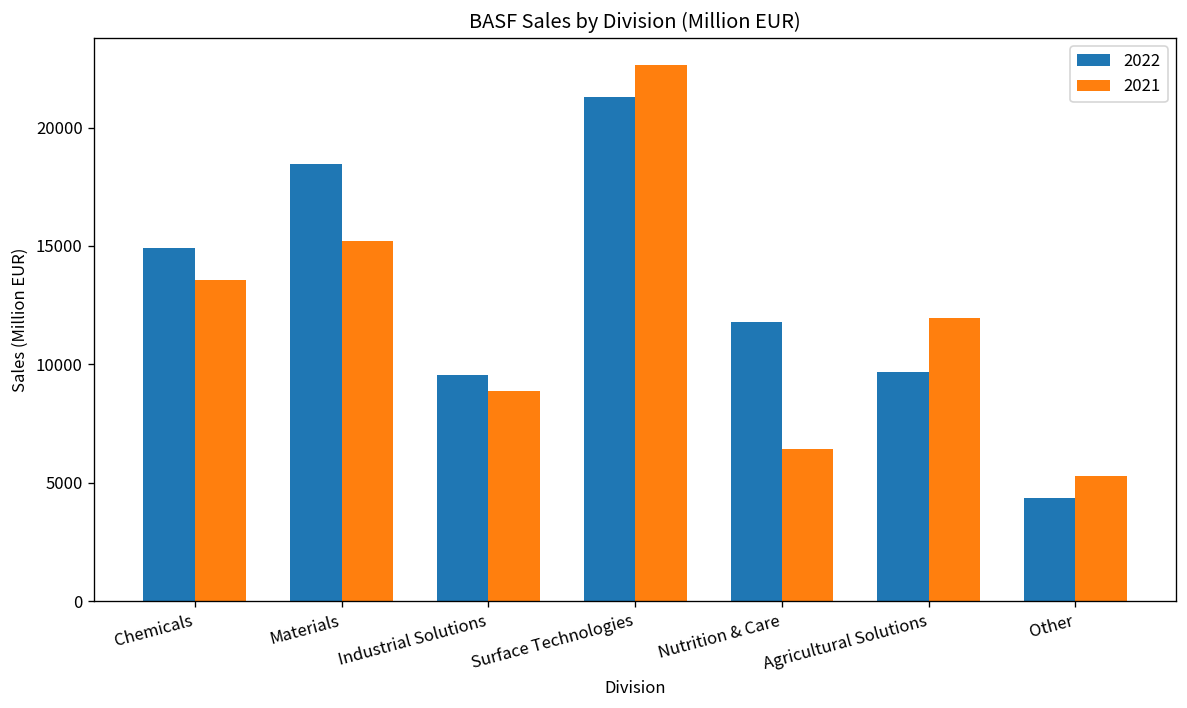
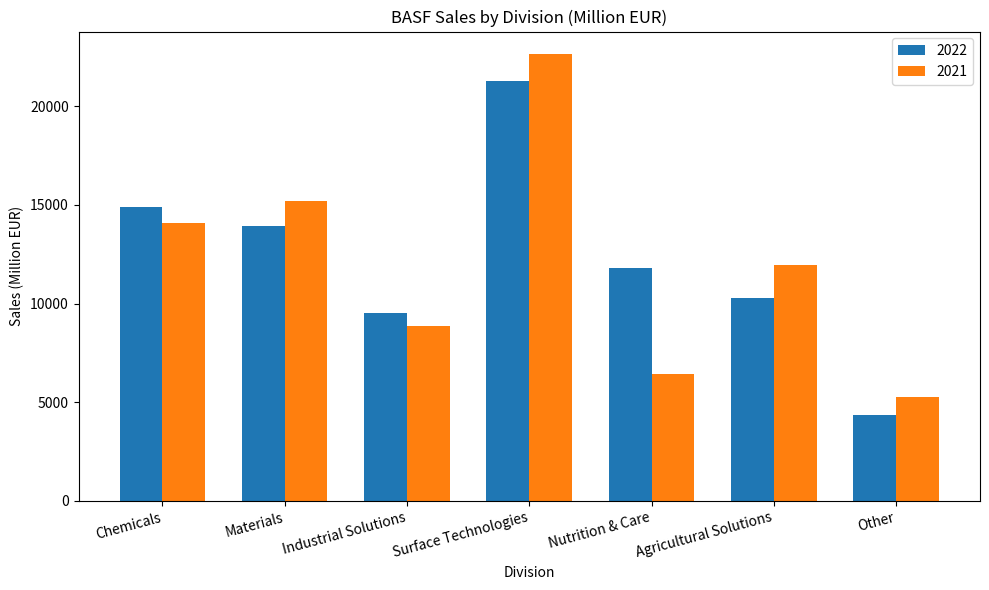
2021, Chemicals: 13600 -> 14100
2022, Materials: 18400 -> 13900
2022, Agricultural Solutions: 9700 -> 10300
